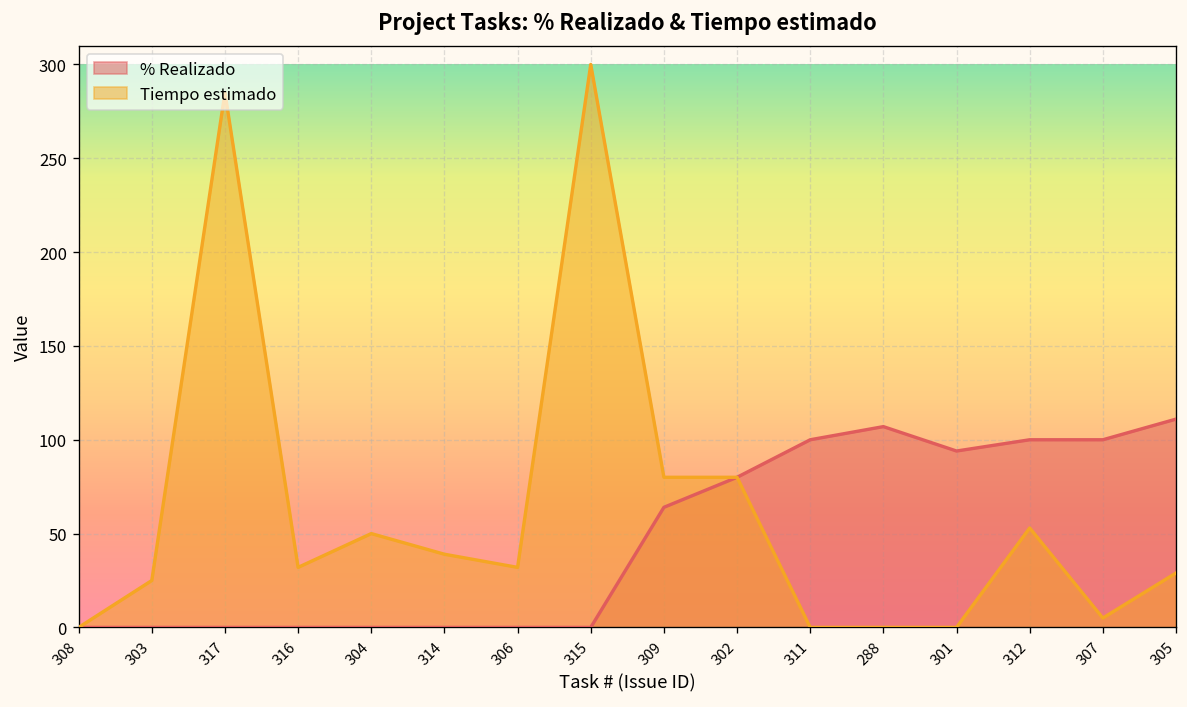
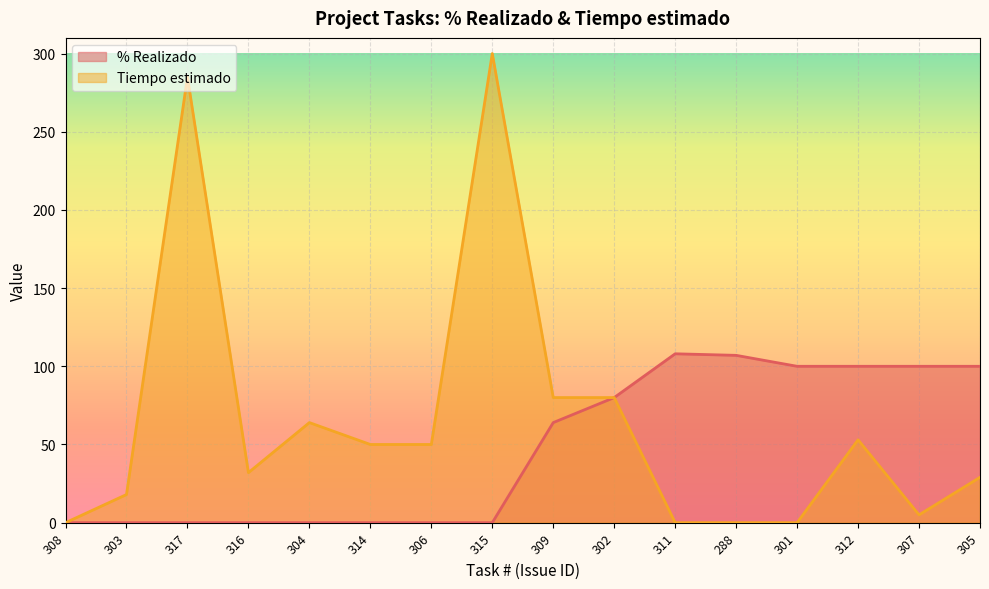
Tiempo estimado, 303: 25 -> 18
Tiempo estimado, 304: 50 -> 64
Tiempo estimado, 314: 39 -> 50
Tiempo estimado, 306: 32 -> 50
% Realizado, 311: 100 -> 108
% Realizado, 301: 94 -> 100
% Realizado, 305: 111 -> 100
